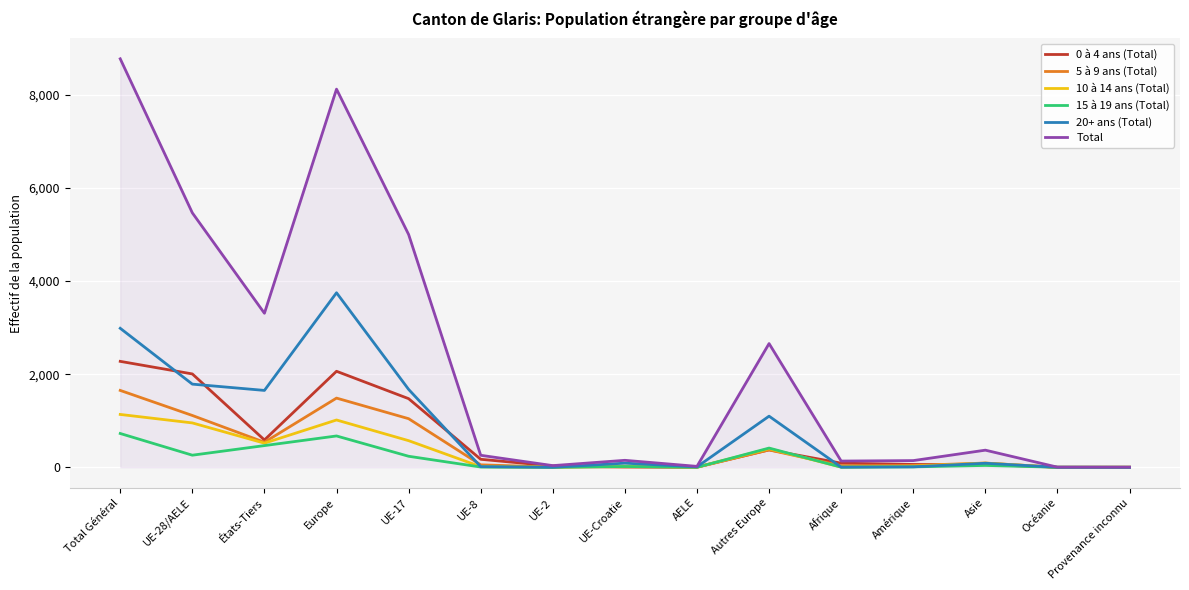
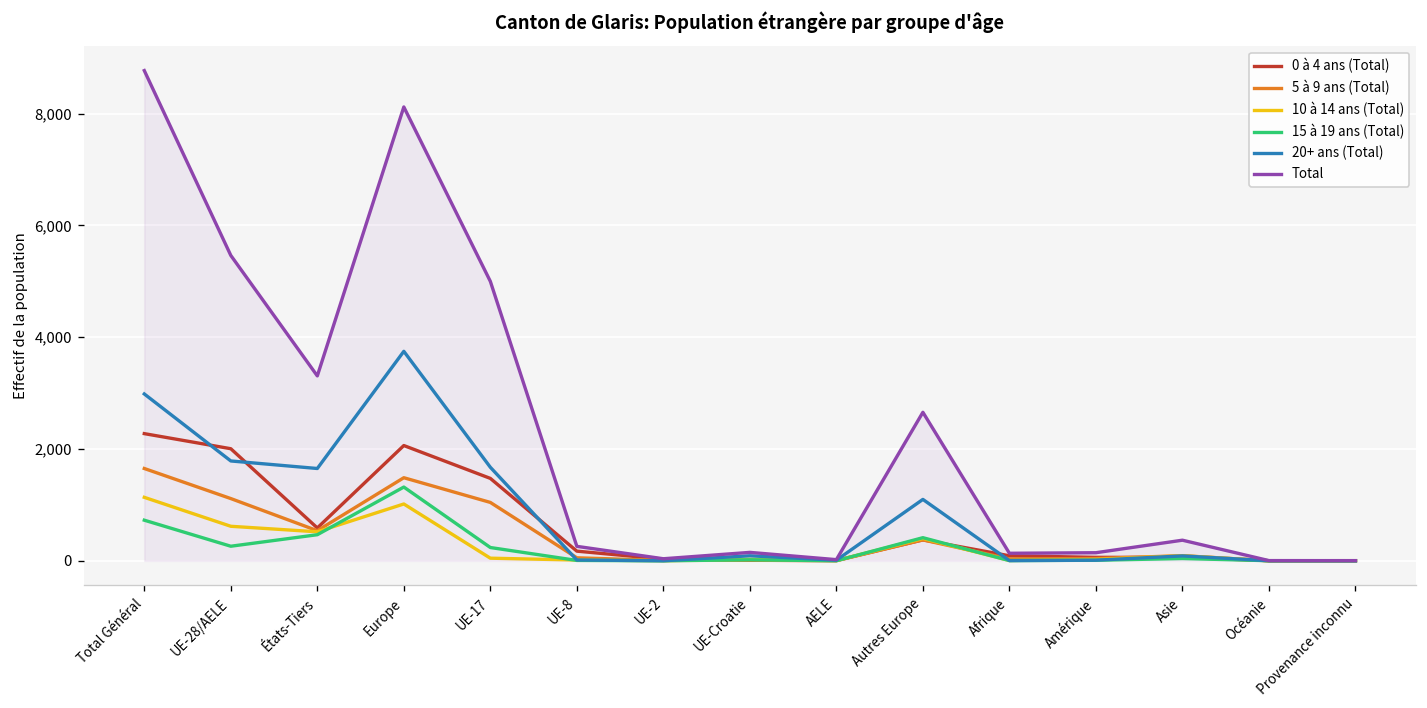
10 à 14 ans (Total), UE-28/AELE: 1,000 -> 600
15 à 19 ans (Total), Europe: 700 -> 1,300
10 à 14 ans (Total), UE-17: 600 -> 0
